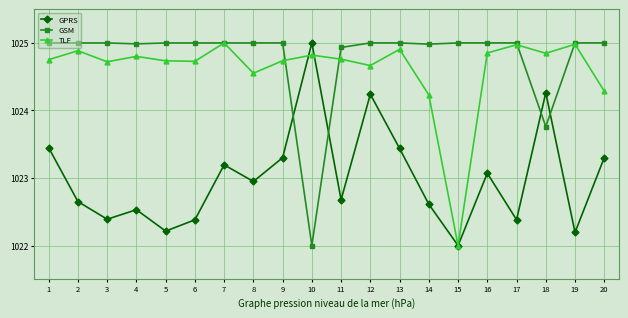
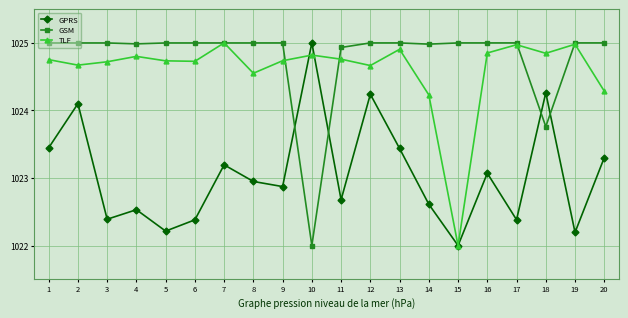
GPRS, 2: 1022.7 -> 1024.1
TLF, 2: 1024.9 -> 1024.7
GPRS, 9: 1023.3 -> 1022.9
